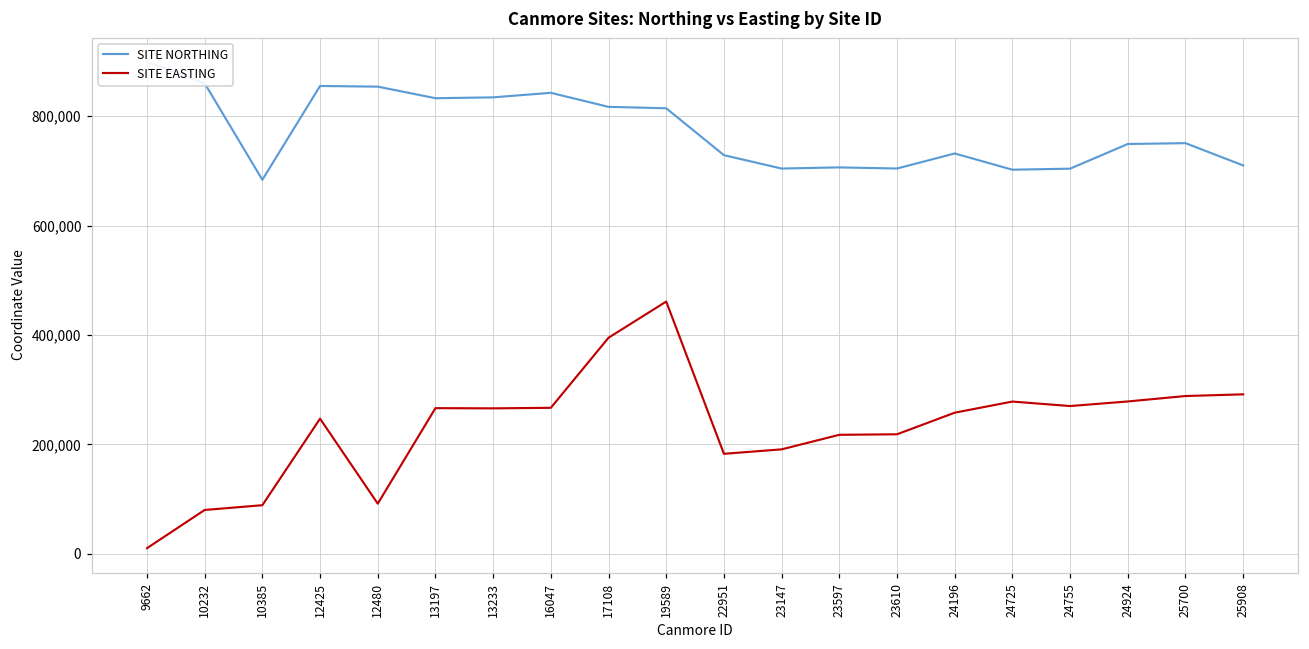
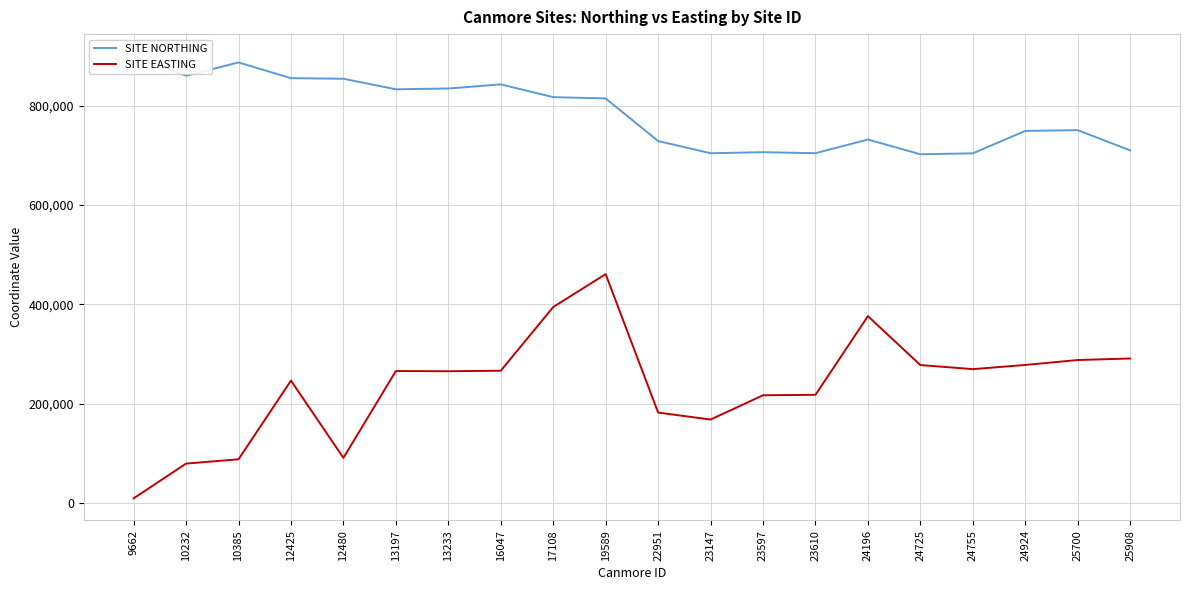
SITE NORTHING, 10385: 680,000 -> 890,000
SITE EASTING, 23147: 190,000 -> 170,000
SITE EASTING, 24196: 260,000 -> 380,000
